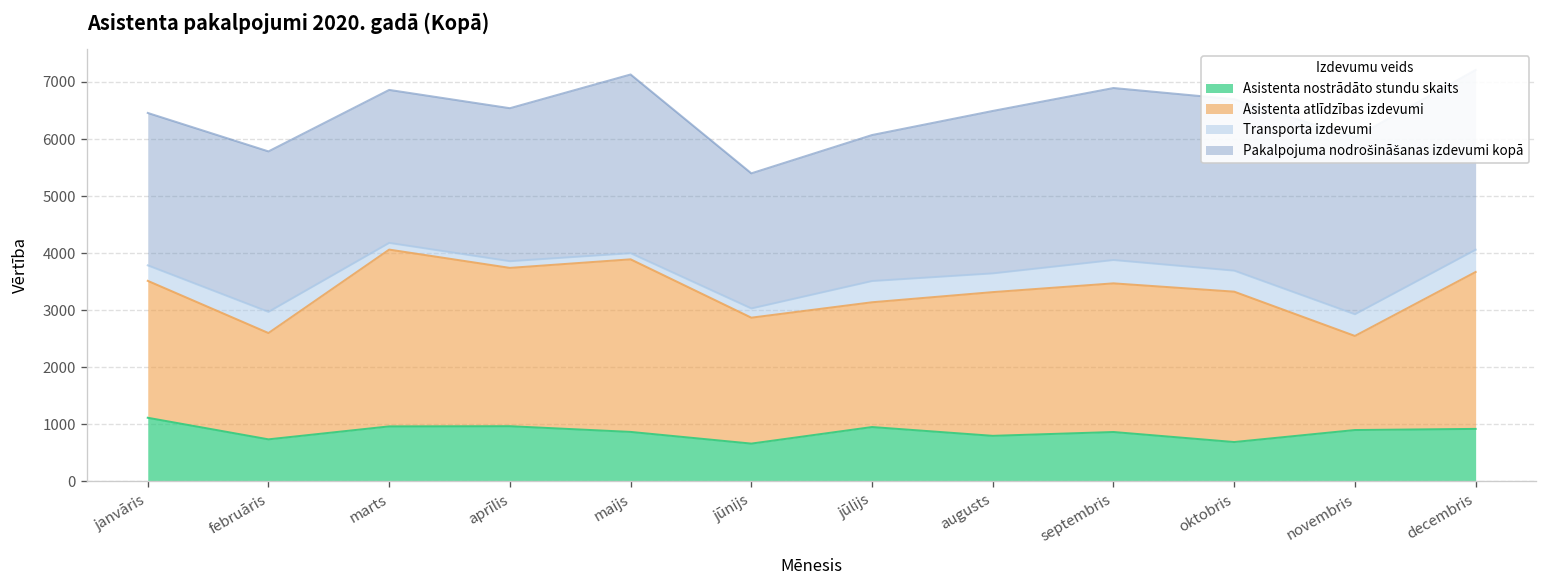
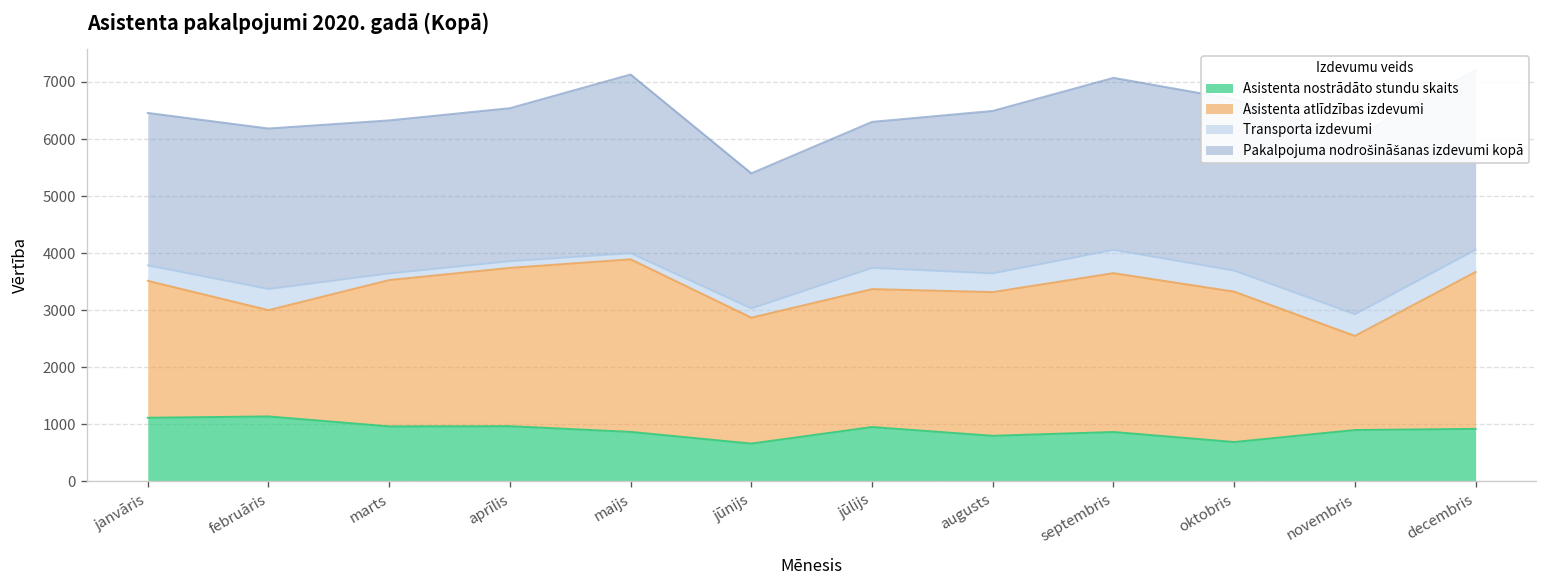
Asistenta nostrādāto stundu skaits, februāris: 700 -> 1100
Asistenta atlīdzības izdevumi, marts: 3100 -> 2600
Asistenta atlīdzības izdevumi, jūlijs: 2200 -> 2400
Asistenta atlīdzības izdevumi, septembris: 2600 -> 2800
